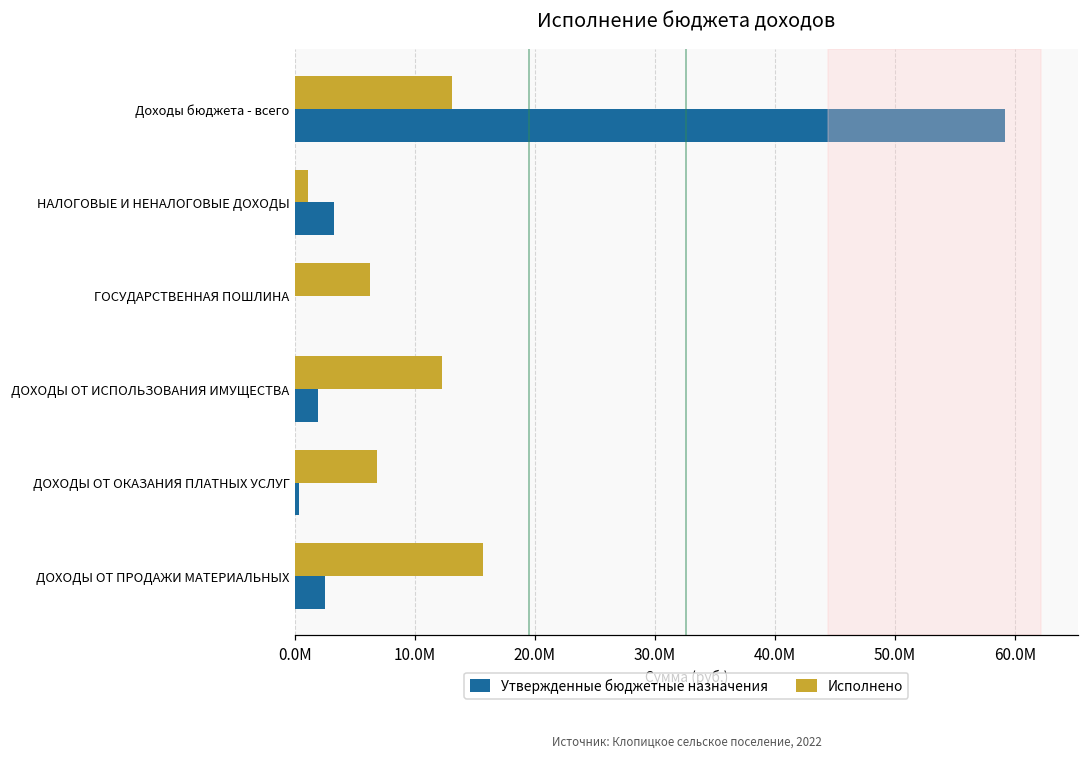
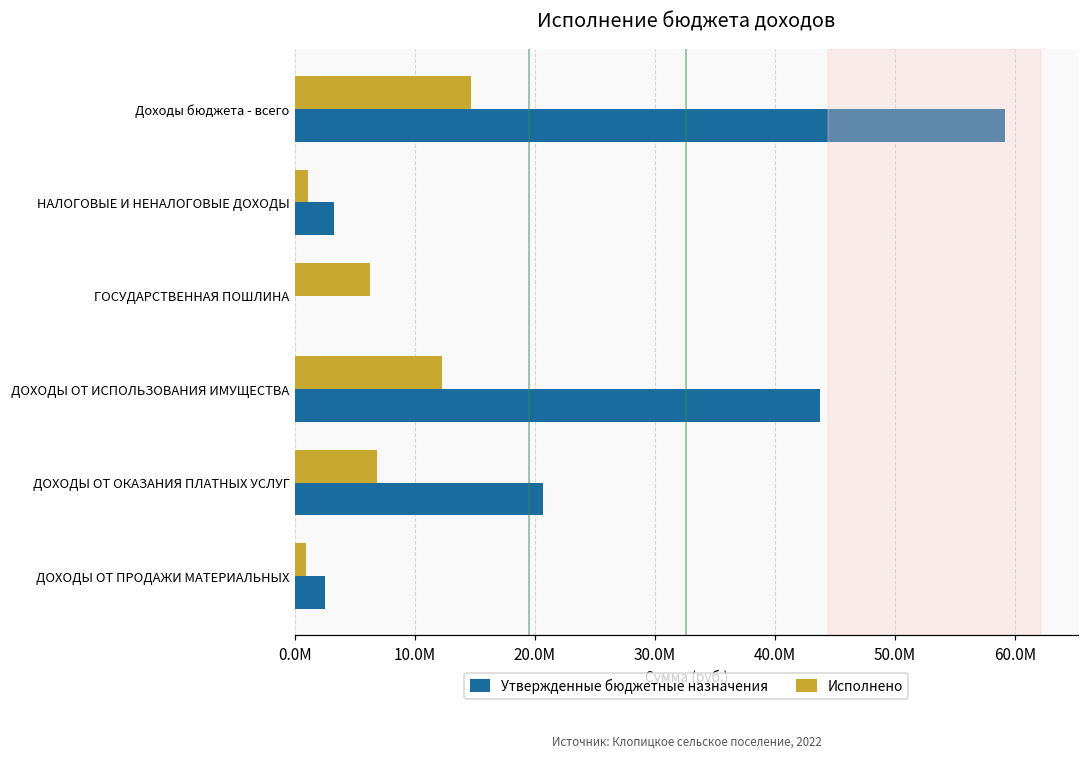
Исполнено, Доходы бюджета - всего: 13100000 -> 14700000
Утвержденные бюджетные назначения, ДОХОДЫ ОТ ИСПОЛЬЗОВАНИЯ ИМУЩЕСТВА: 2000000 -> 43800000
Утвержденные бюджетные назначения, ДОХОДЫ ОТ ОКАЗАНИЯ ПЛАТНЫХ УСЛУГ: 300000 -> 20700000
Исполнено, ДОХОДЫ ОТ ПРОДАЖИ МАТЕРИАЛЬНЫХ: 15600000 -> 900000
